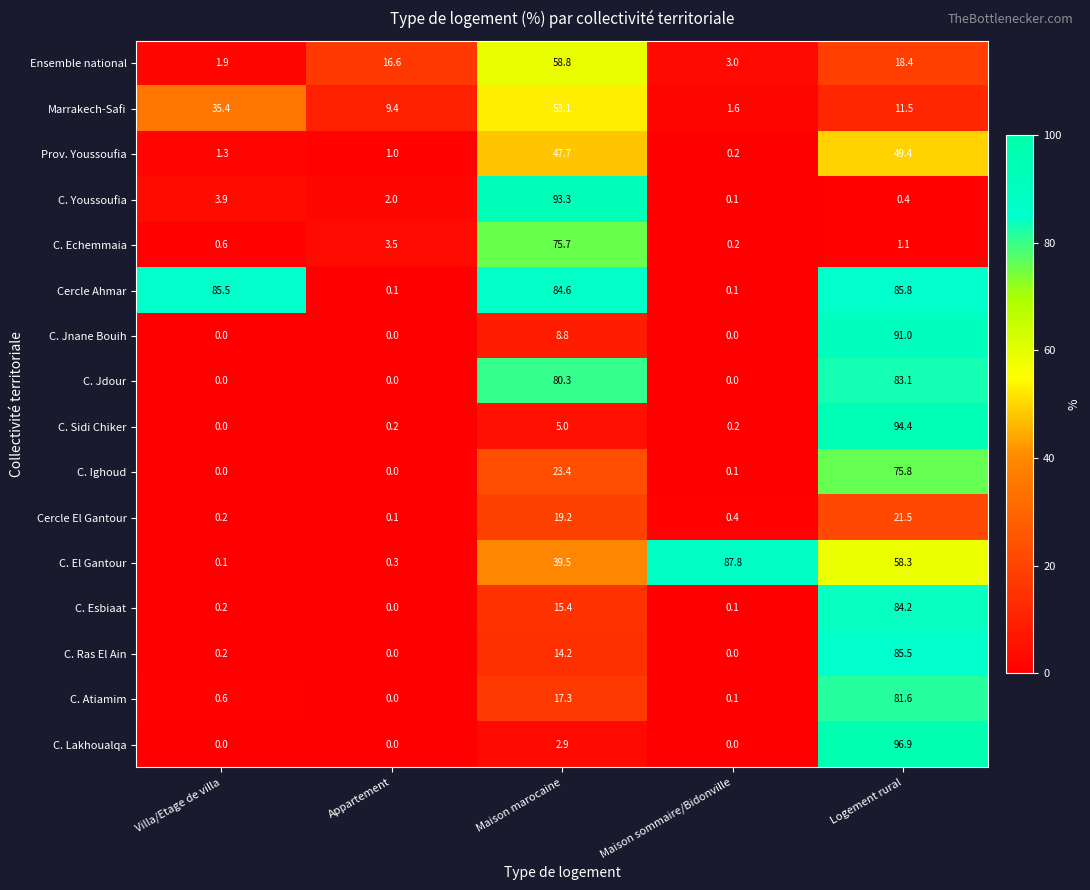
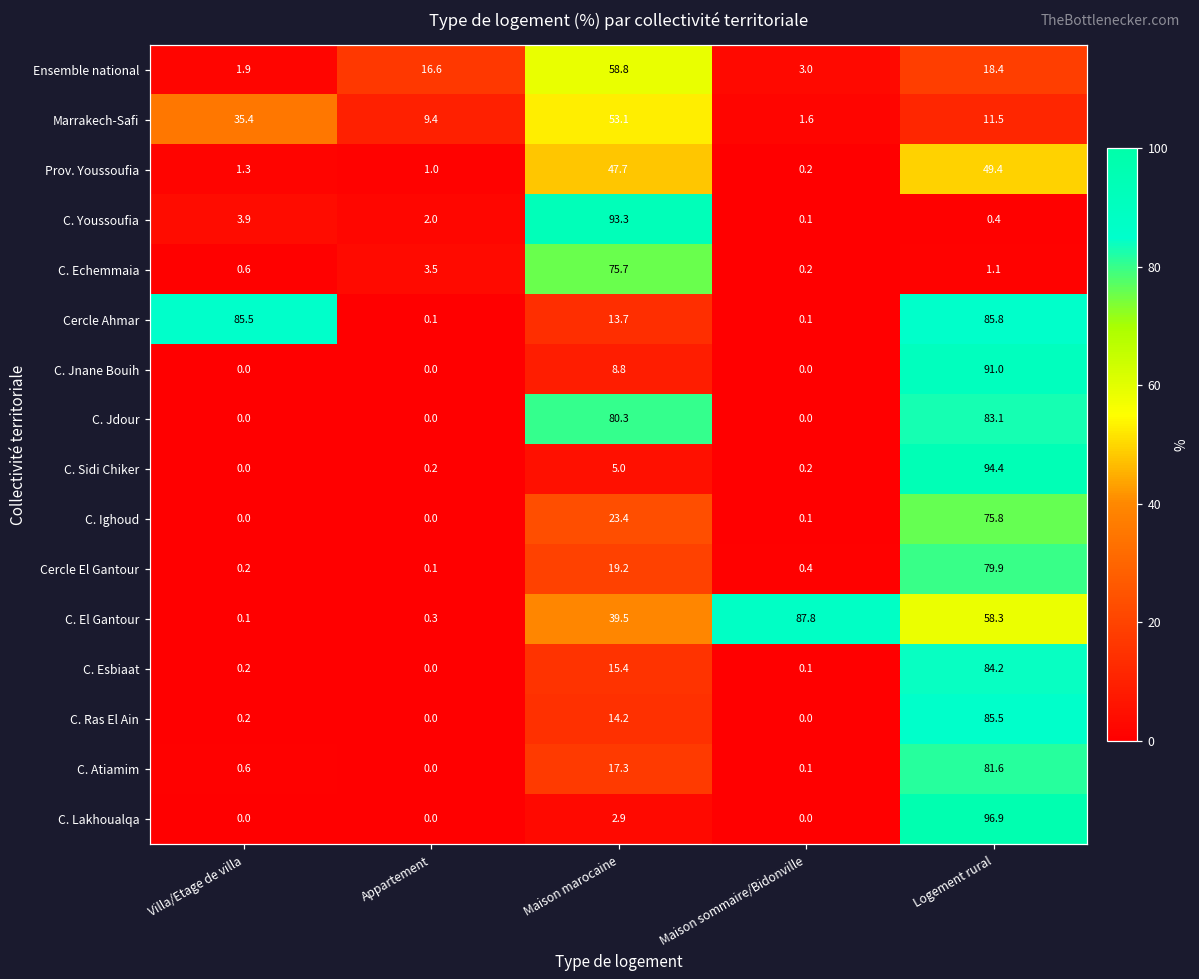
Cercle Ahmar, Maison marocaine: 84.6 -> 13.7
Cercle El Gantour, Logement rural: 21.5 -> 79.9
